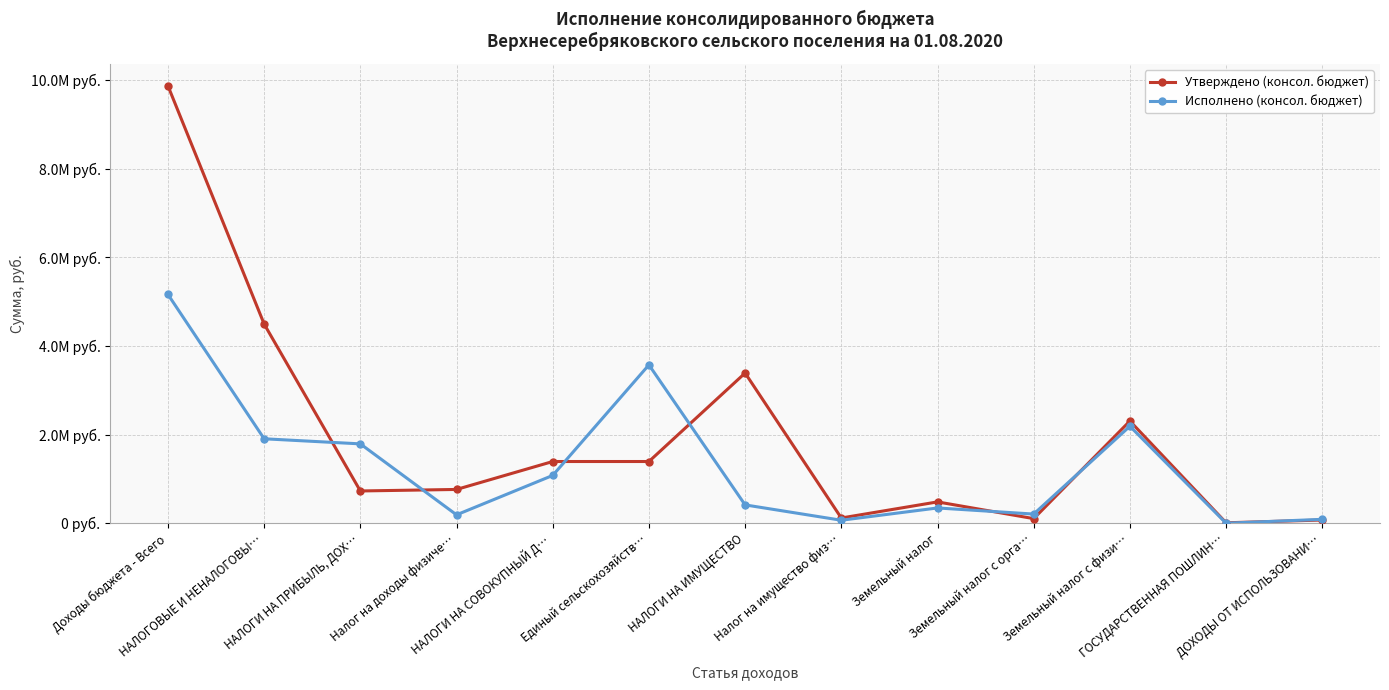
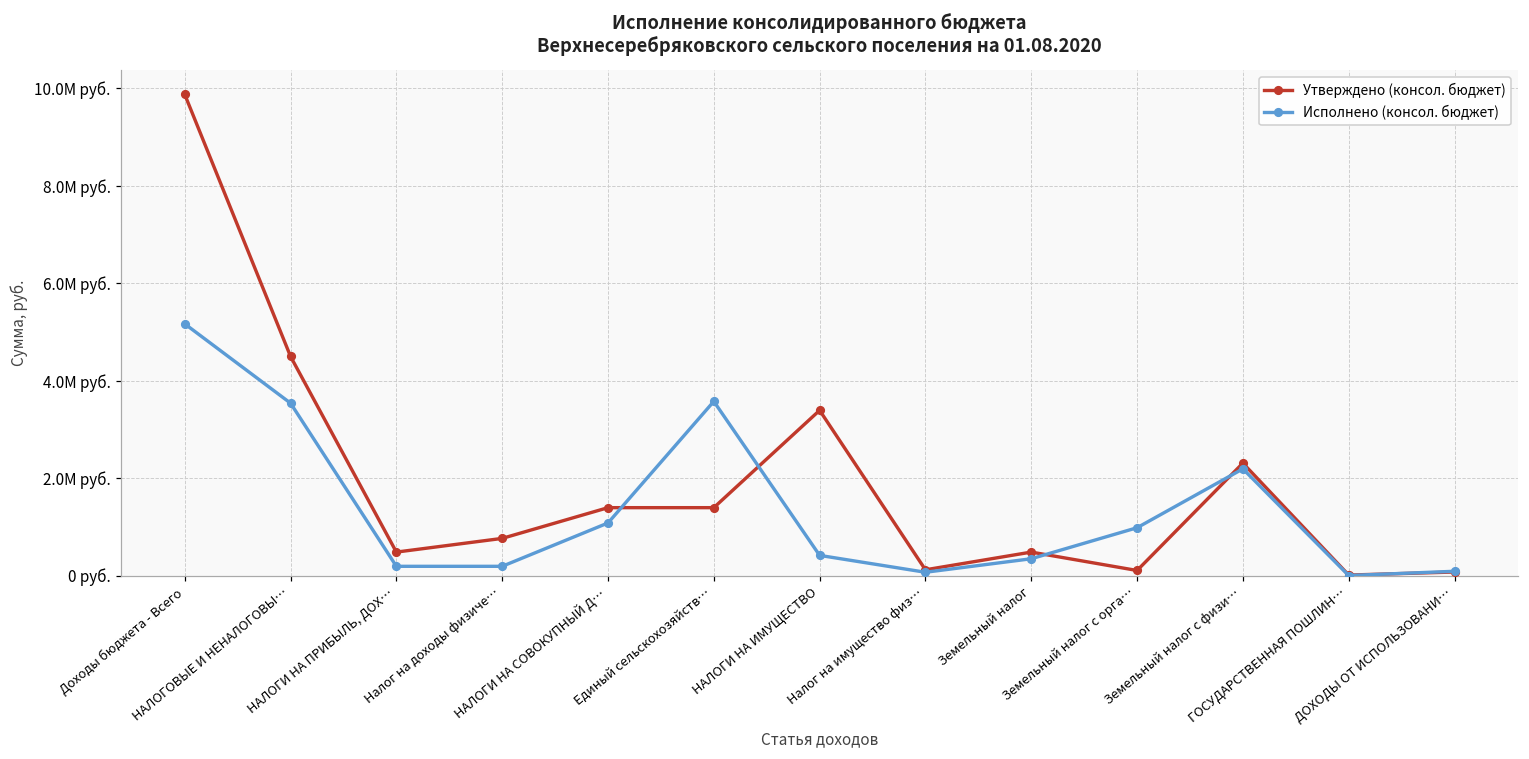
Исполнено (консол. бюджет), НАЛОГОВЫЕ И НЕНАЛОГОВЫ…: 1.9M руб. -> 3.5M руб.
Утверждено (консол. бюджет), НАЛОГИ НА ПРИБЫЛЬ, ДОХ…: 0.7M руб. -> 0.5M руб.
Исполнено (консол. бюджет), НАЛОГИ НА ПРИБЫЛЬ, ДОХ…: 1.8M руб. -> 0.2M руб.
Исполнено (консол. бюджет), Земельный налог с орга…: 0.2M руб. -> 1.0M руб.
